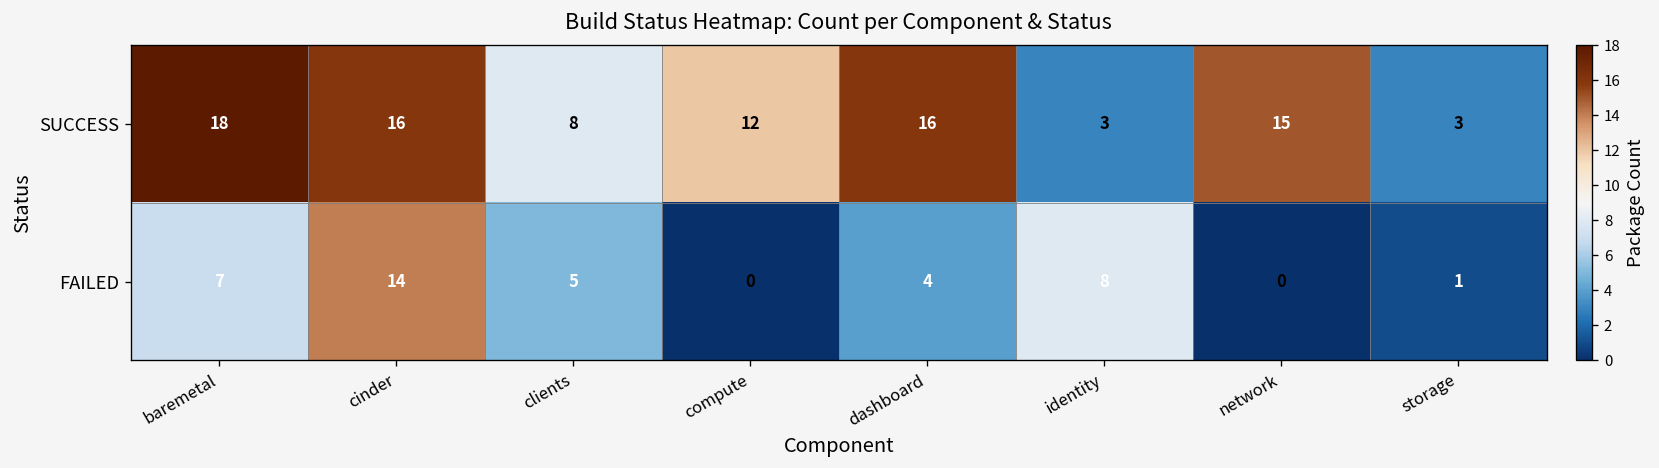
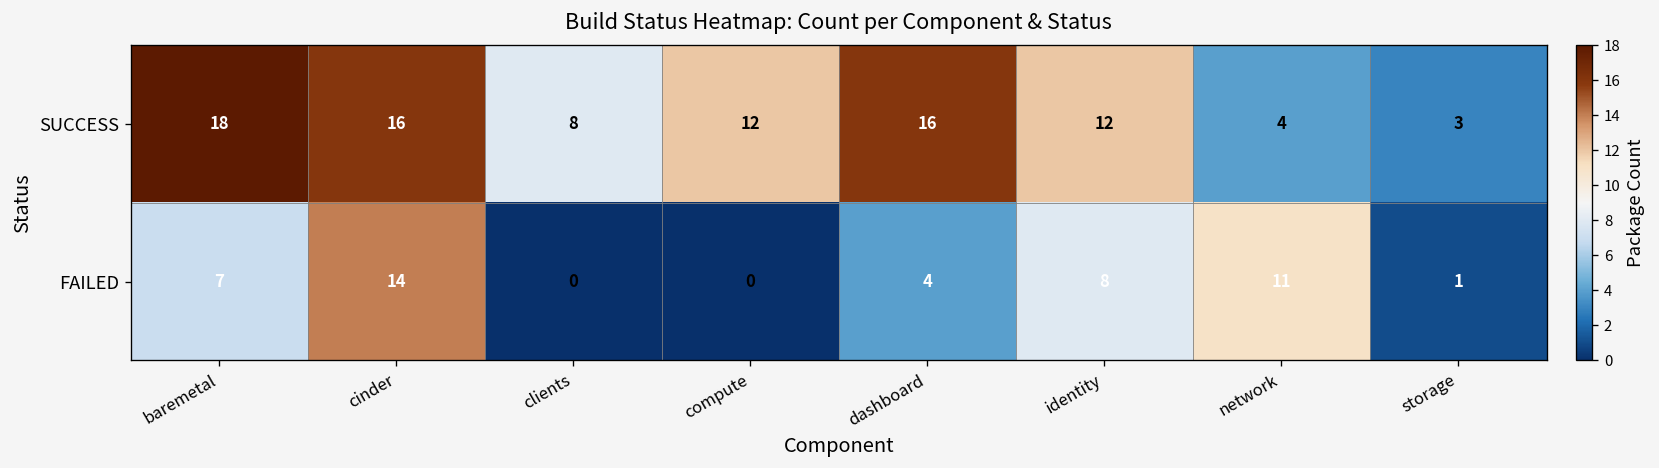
SUCCESS, identity: 3 -> 12
SUCCESS, network: 15 -> 4
FAILED, clients: 5 -> 0
FAILED, network: 0 -> 11
